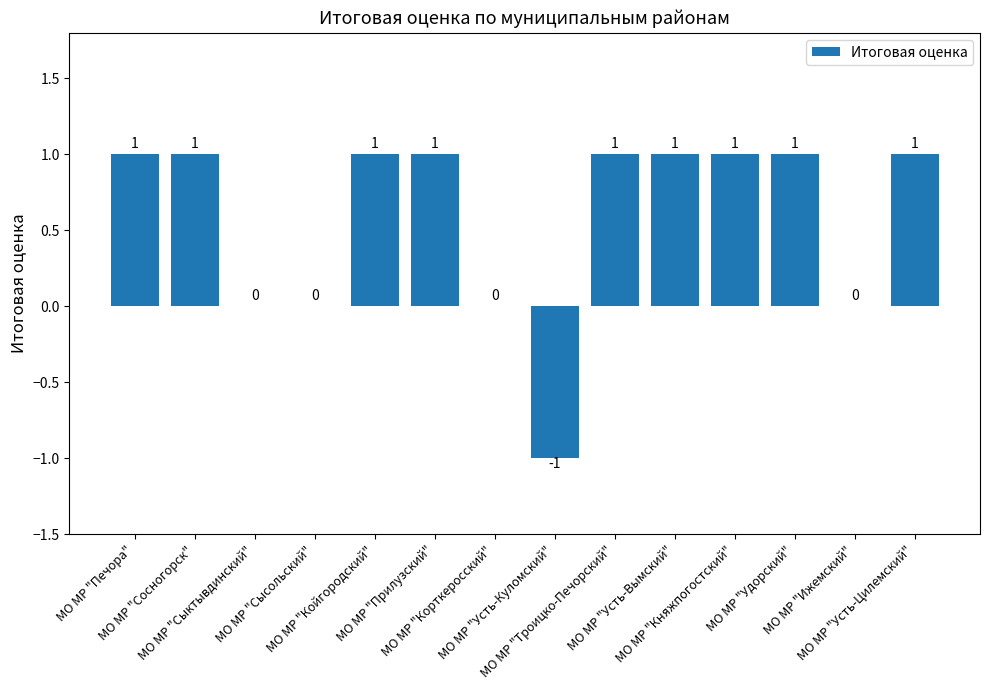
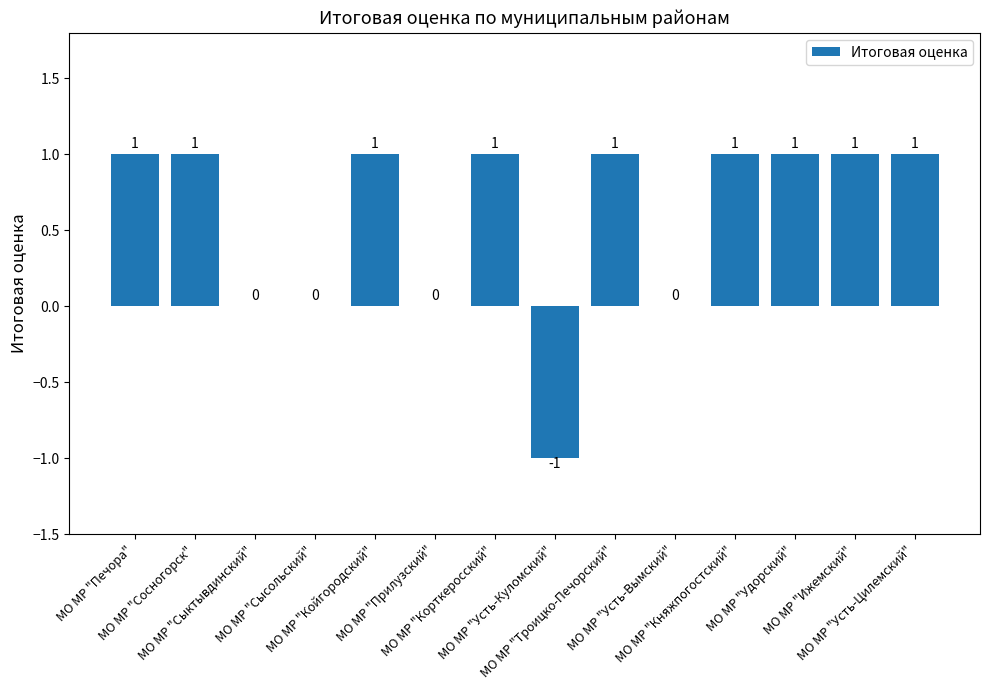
МО МР "Прилузский": 1 -> 0
МО МР "Корткеросский": 0 -> 1
МО МР "Усть-Вымский": 1 -> 0
МО МР "Ижемский": 0 -> 1
